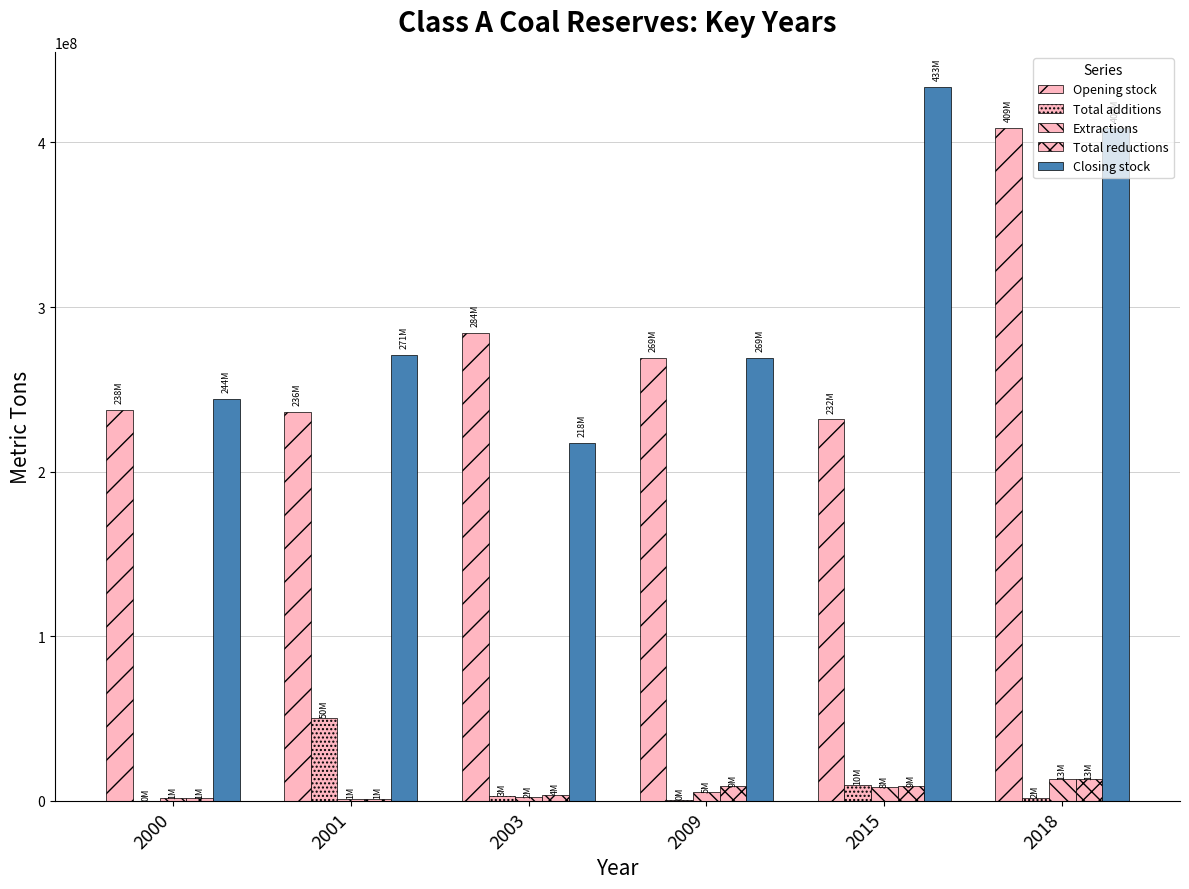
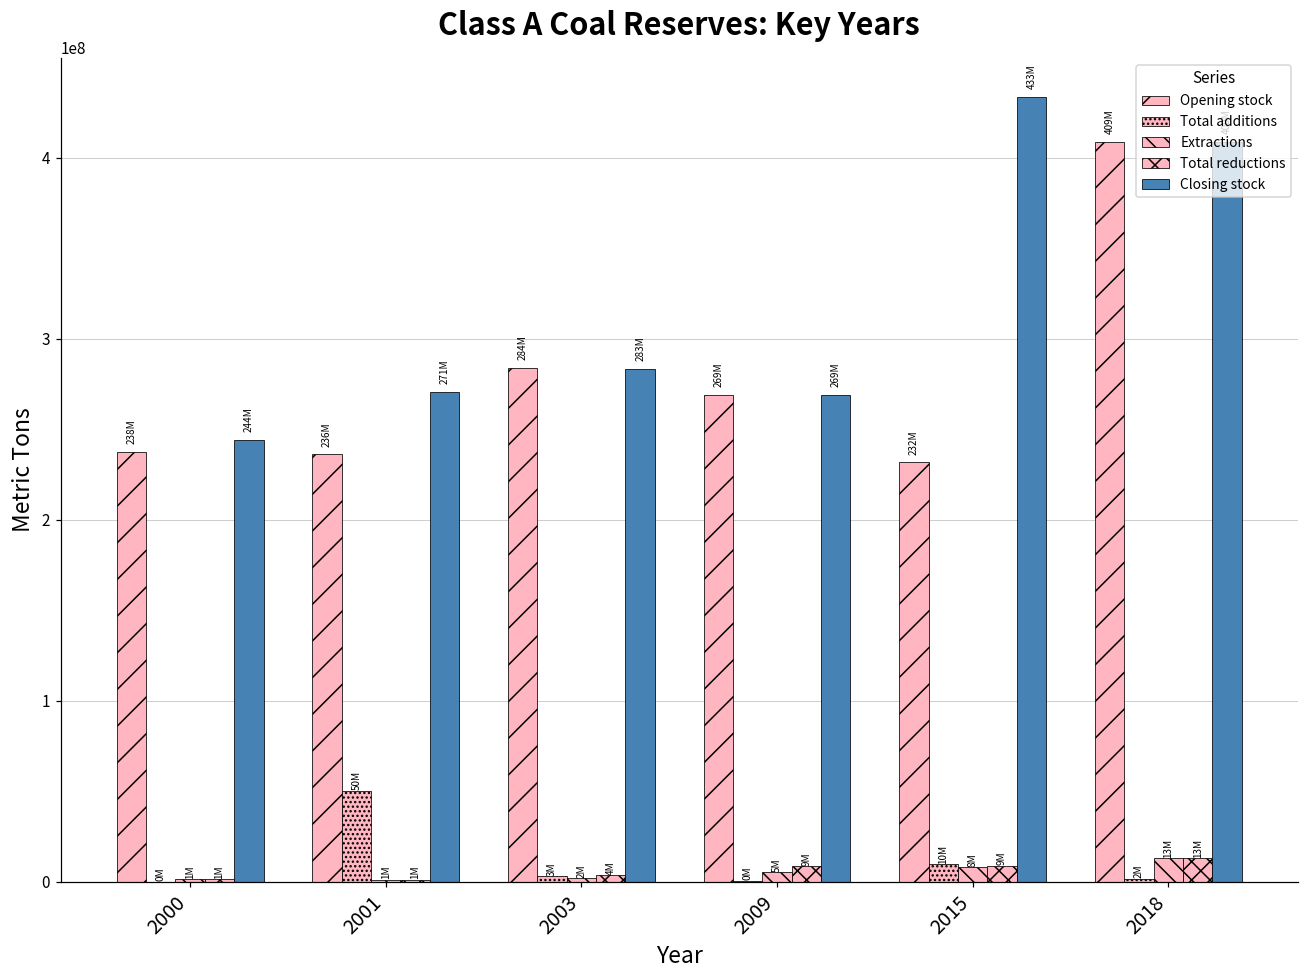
Closing stock, 2003: 218M -> 283M
